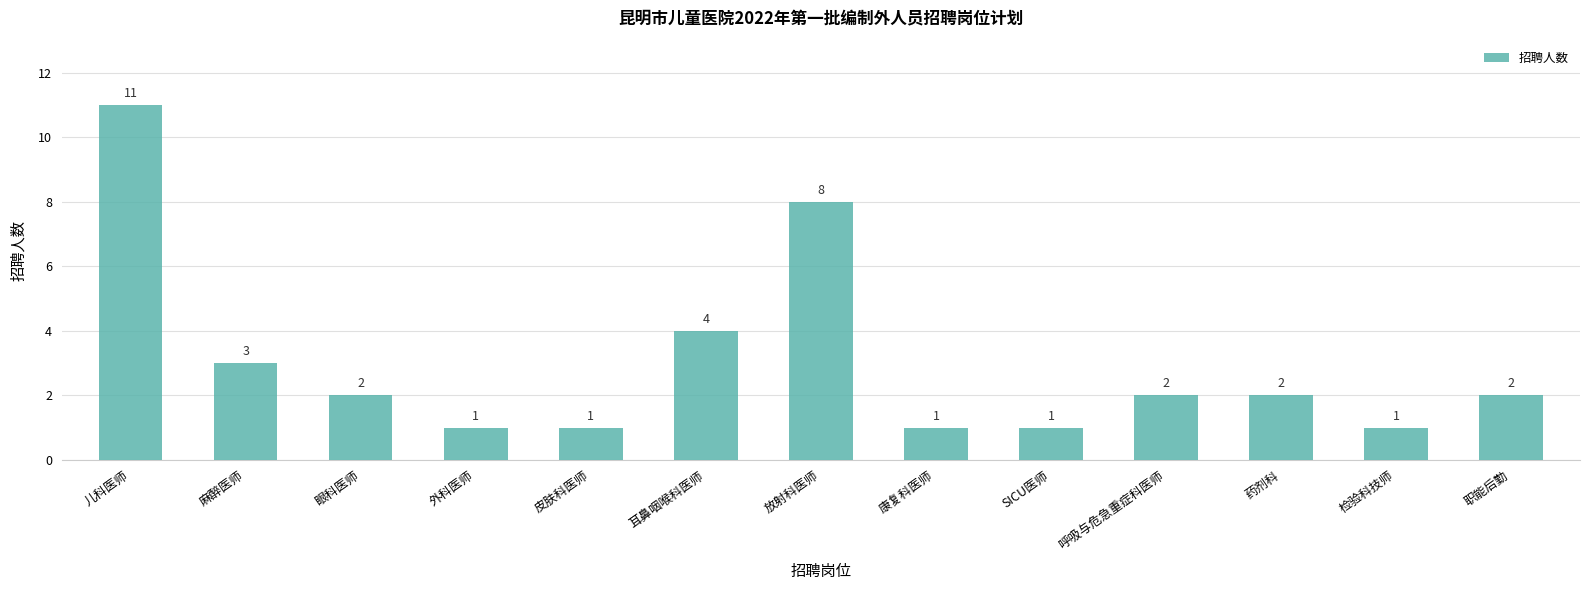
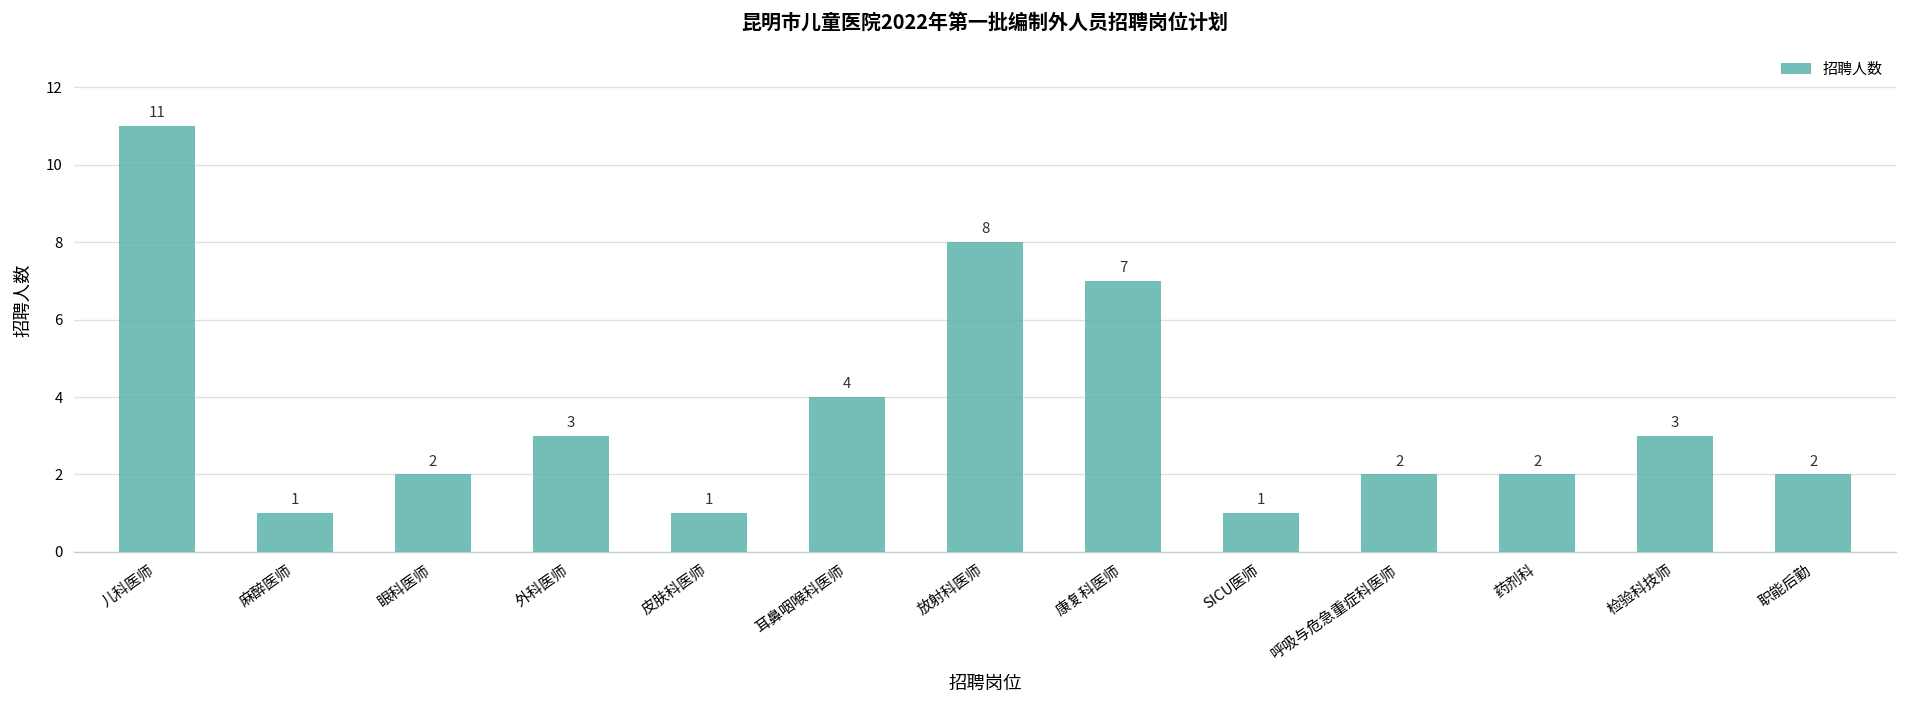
麻醉医师: 3 -> 1
外科医师: 1 -> 3
康复科医师: 1 -> 7
检验科技师: 1 -> 3
